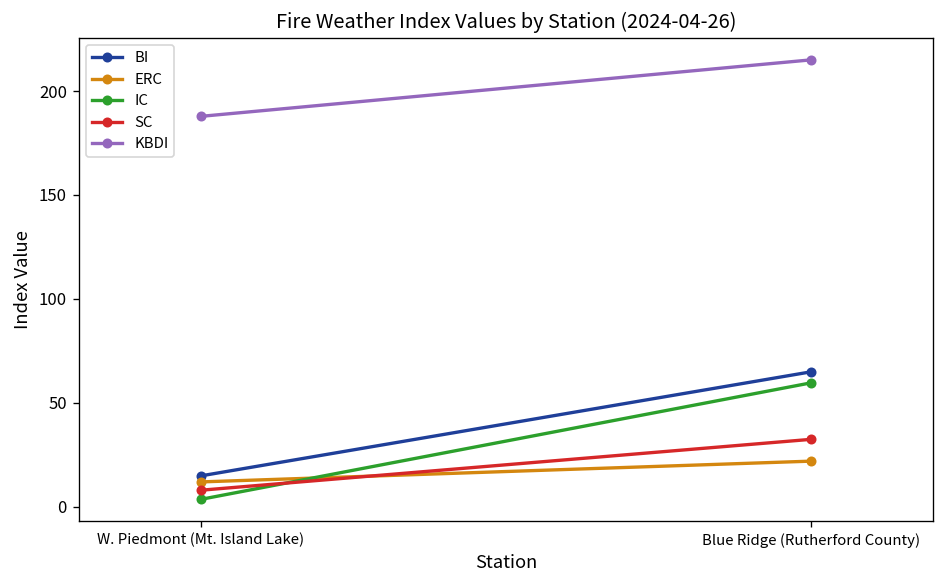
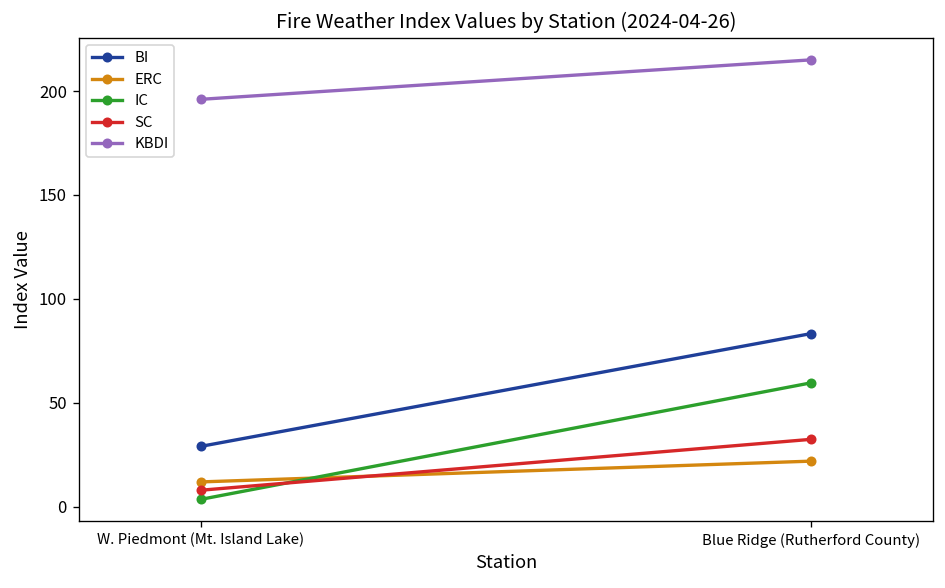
BI, W. Piedmont (Mt. Island Lake): 15 -> 29
KBDI, W. Piedmont (Mt. Island Lake): 188 -> 196
BI, Blue Ridge (Rutherford County): 65 -> 83
